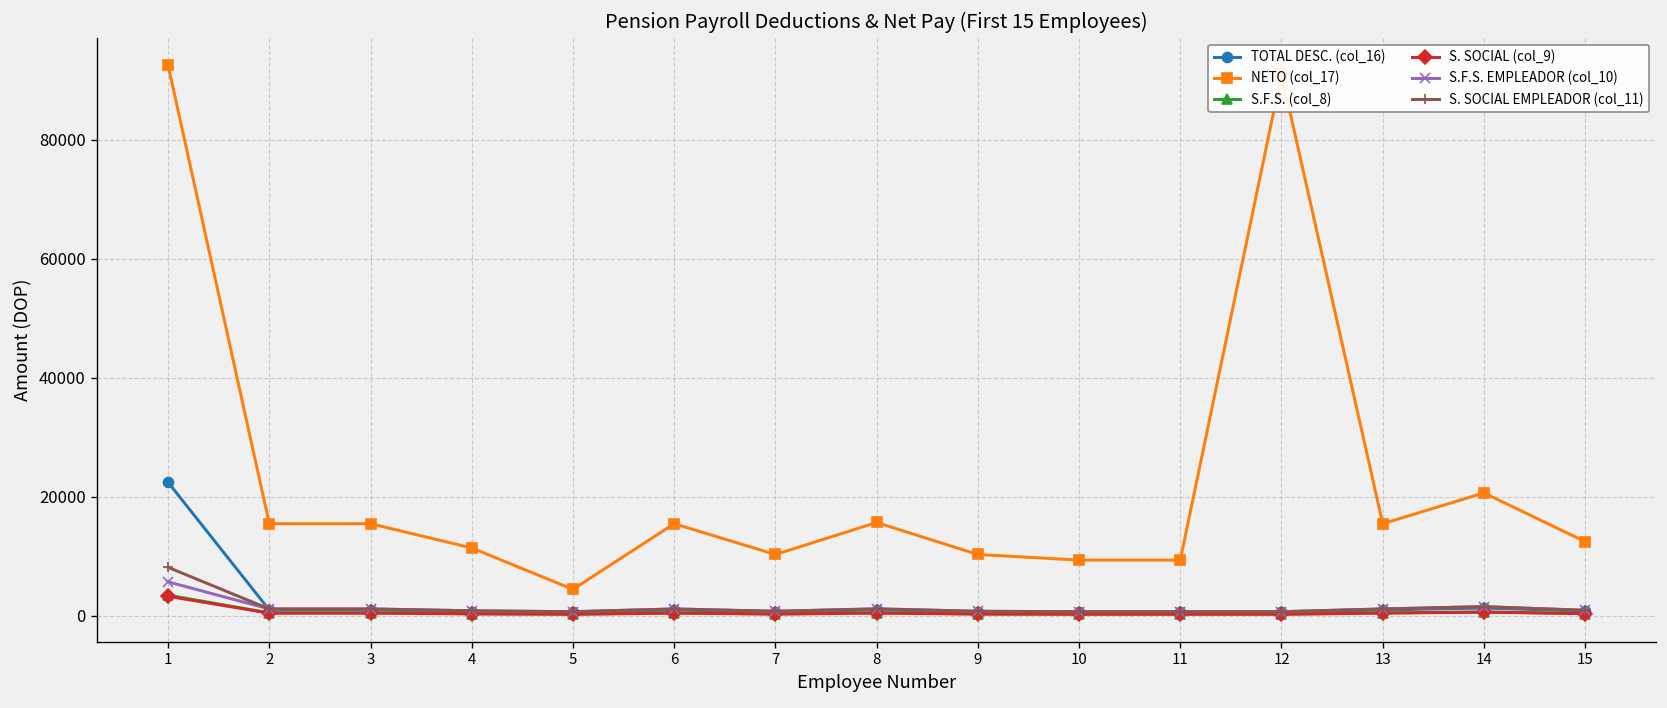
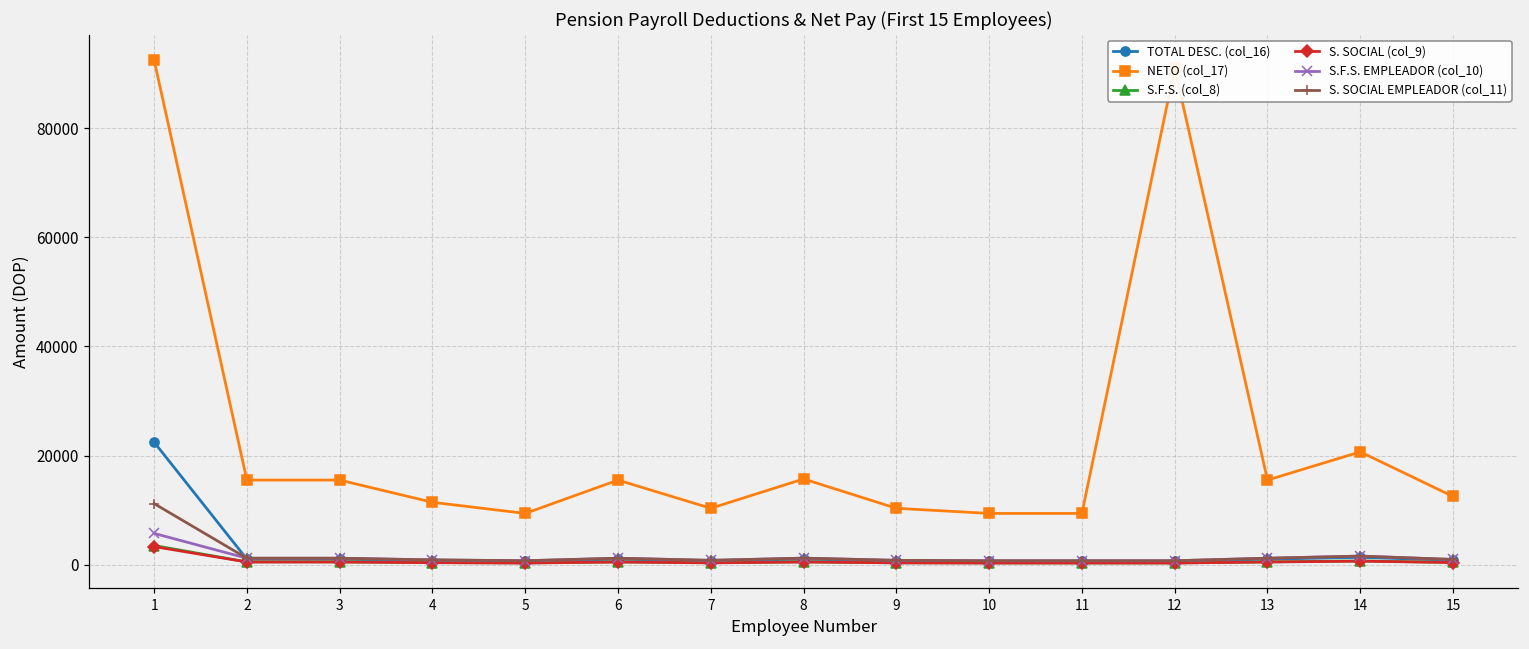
S. SOCIAL EMPLEADOR (col_11), 1: 8000 -> 11000
NETO (col_17), 5: 4000 -> 9000
